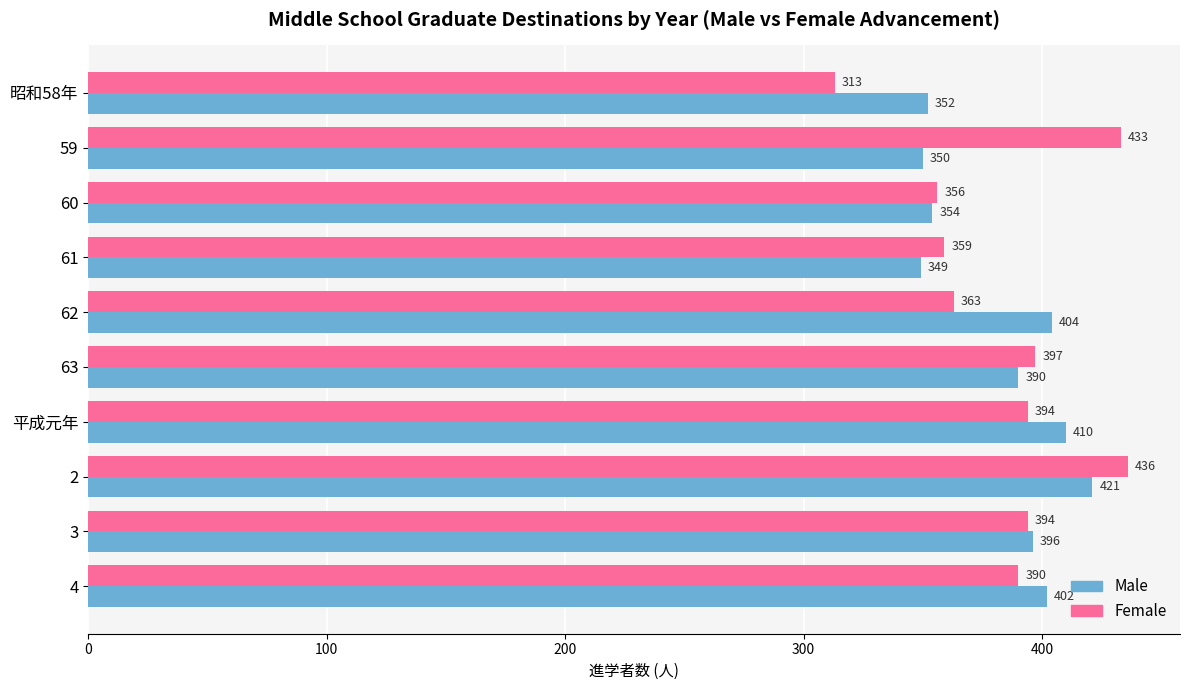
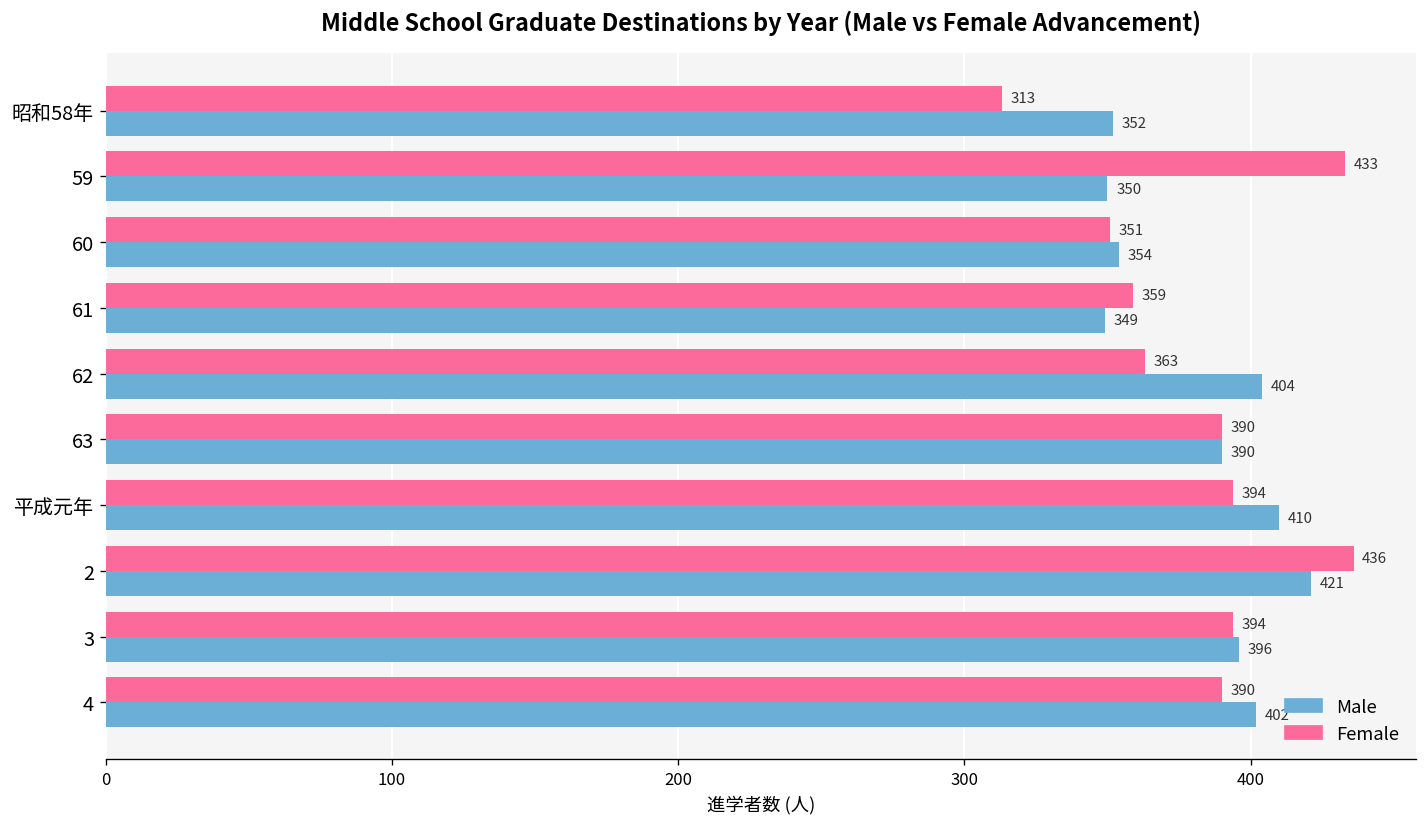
Female, 60: 356 -> 351
Female, 63: 397 -> 390
